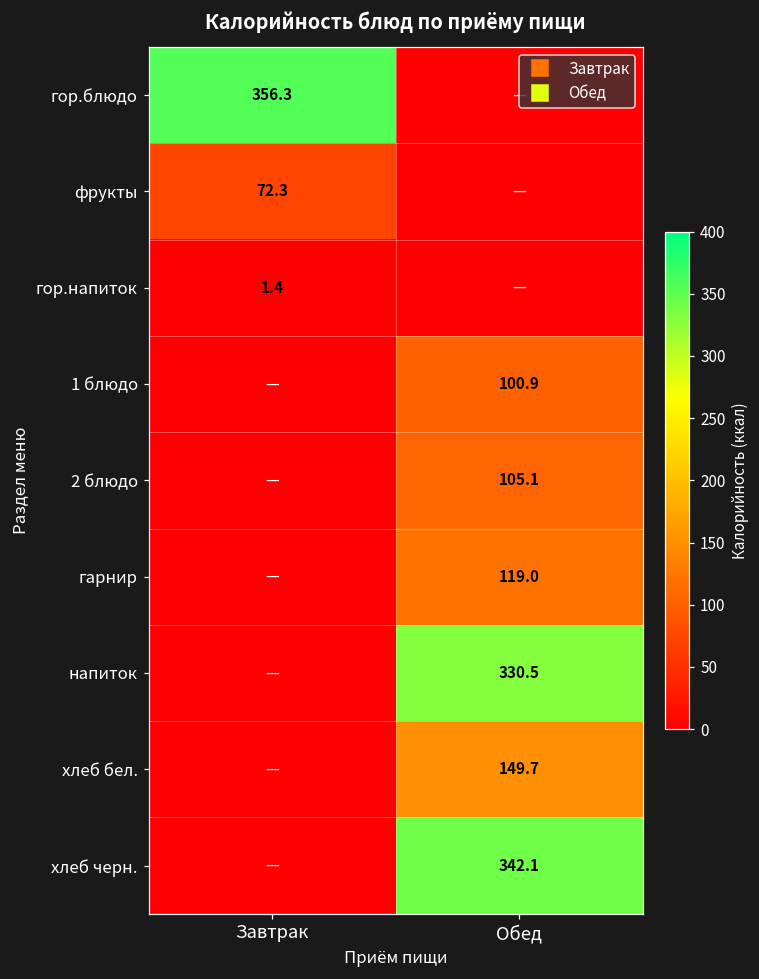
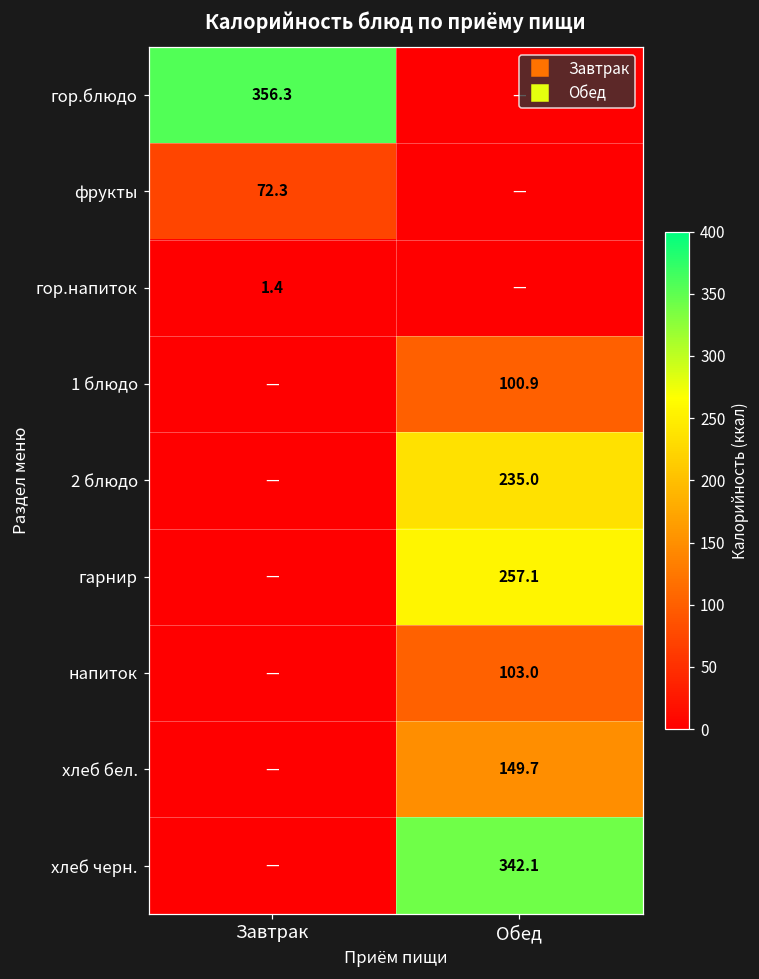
2 блюдо, Обед: 105.1 -> 235.0
гарнир, Обед: 119.0 -> 257.1
напиток, Обед: 330.5 -> 103.0
